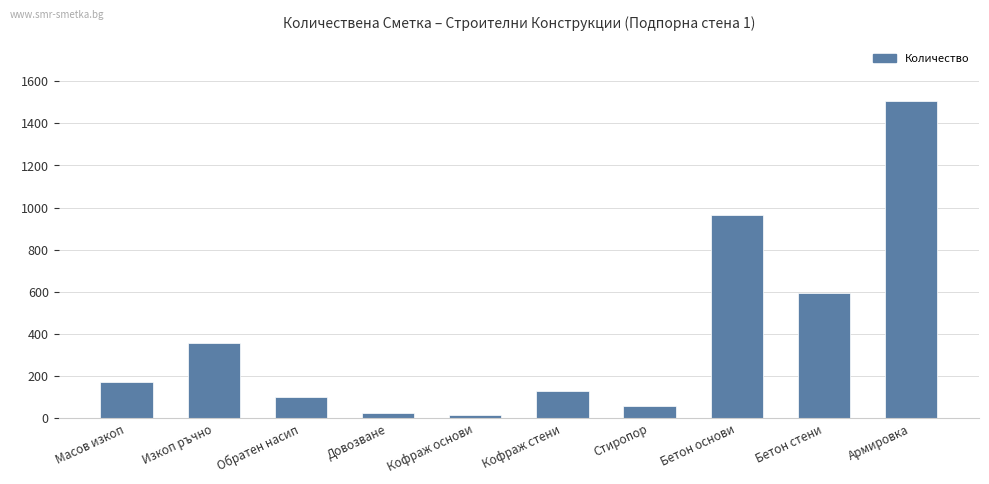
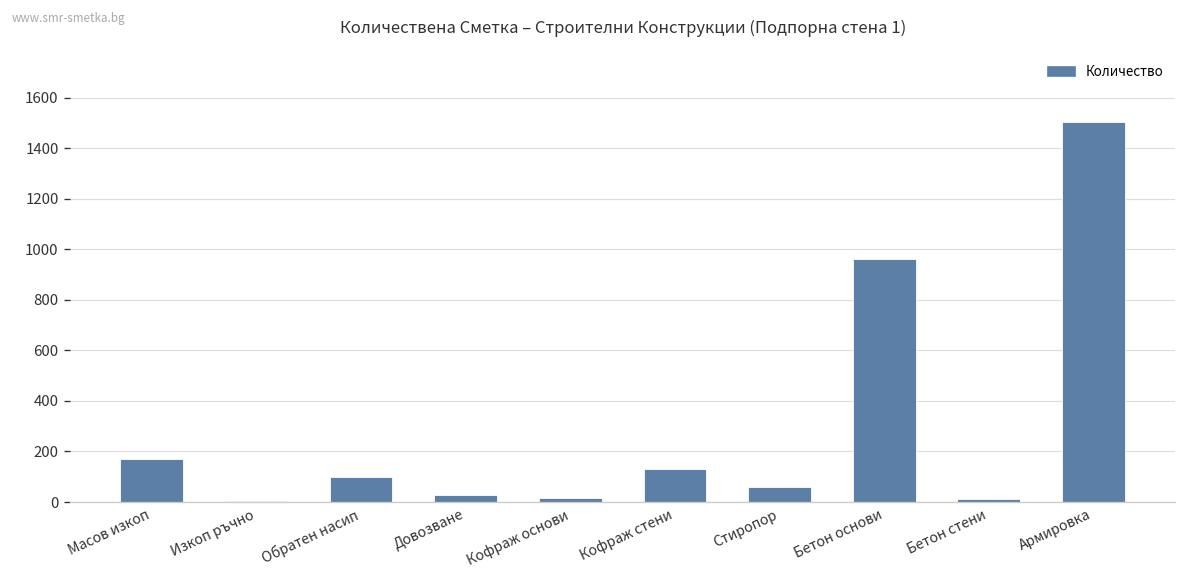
Изкоп ръчно: 360 -> 0
Бетон стени: 590 -> 10
